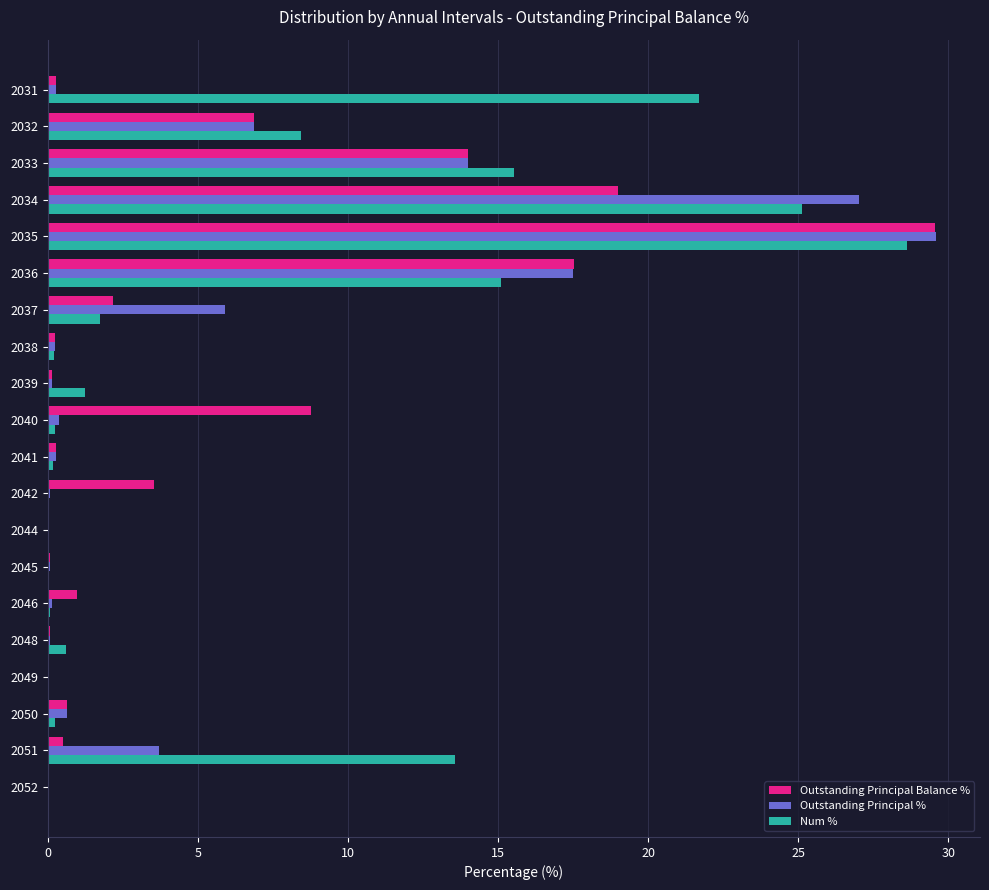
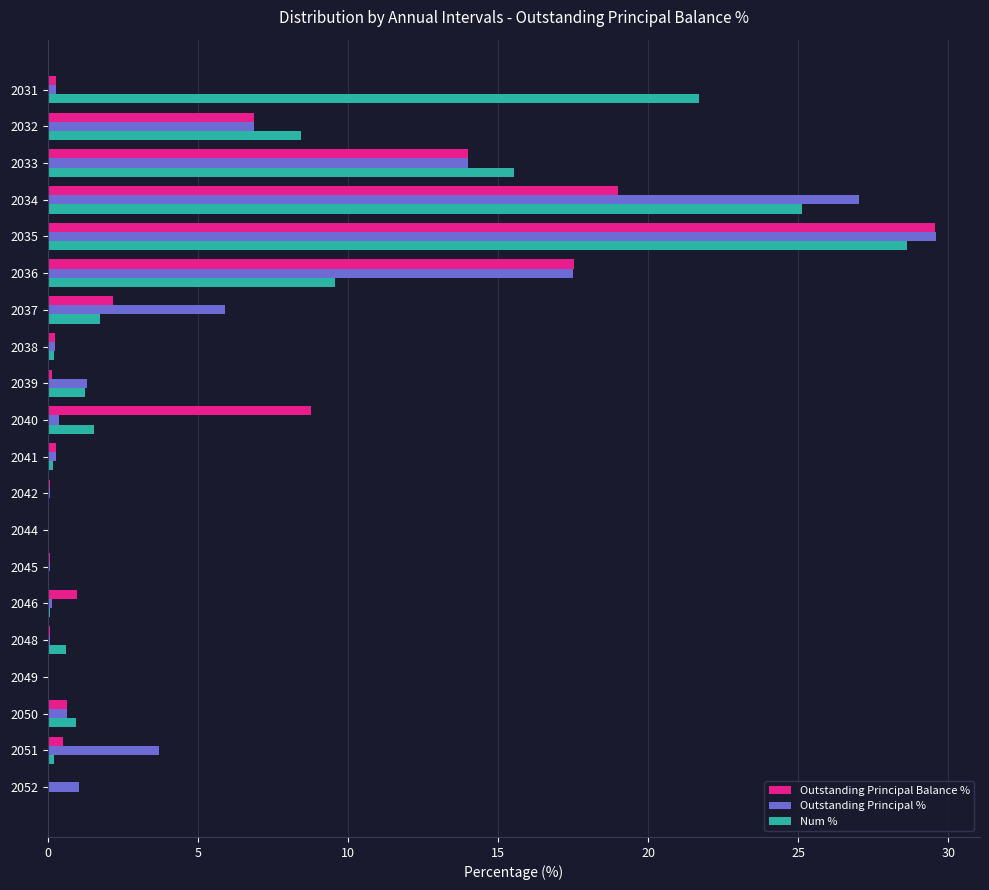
Num %, 2036: 15.1 -> 9.6
Outstanding Principal %, 2039: 0.2 -> 1.3
Num %, 2040: 0.3 -> 1.5
Outstanding Principal Balance %, 2042: 3.6 -> 0.1
Num %, 2050: 0.3 -> 0.9
Num %, 2051: 13.6 -> 0.2
Outstanding Principal %, 2052: 0.1 -> 1.0
